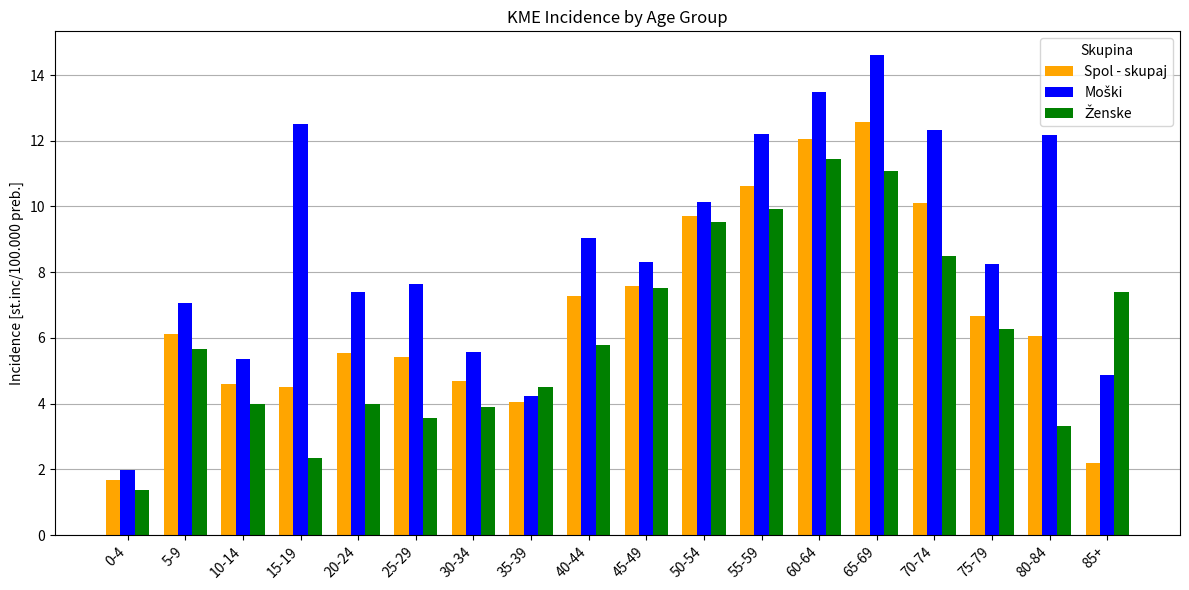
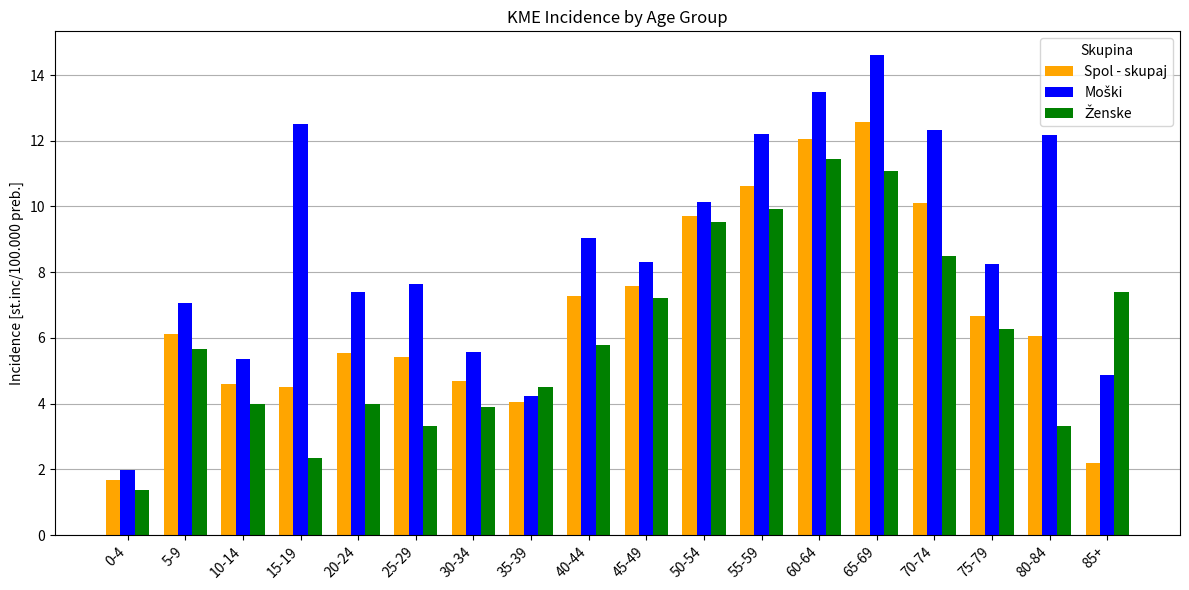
Ženske, 25-29: 3.6 -> 3.3
Ženske, 45-49: 7.5 -> 7.2
